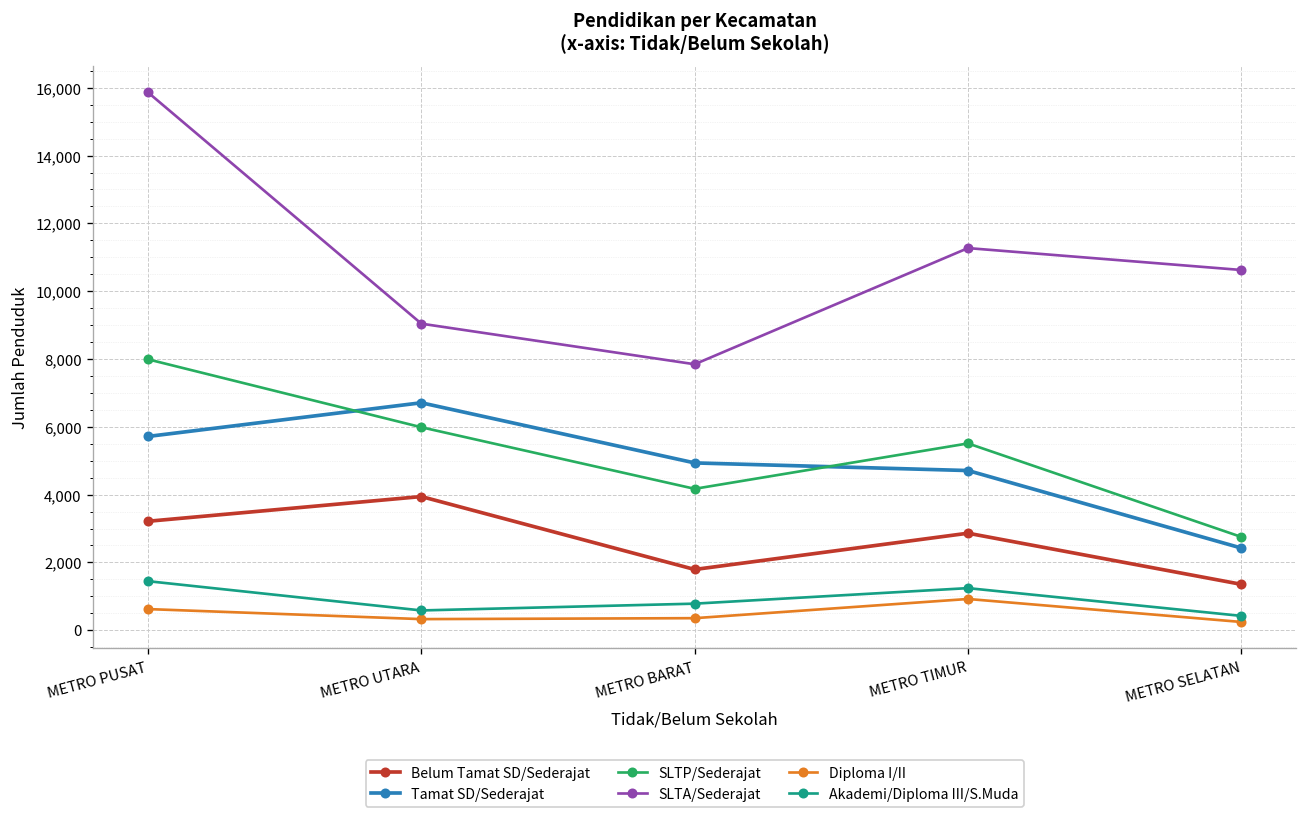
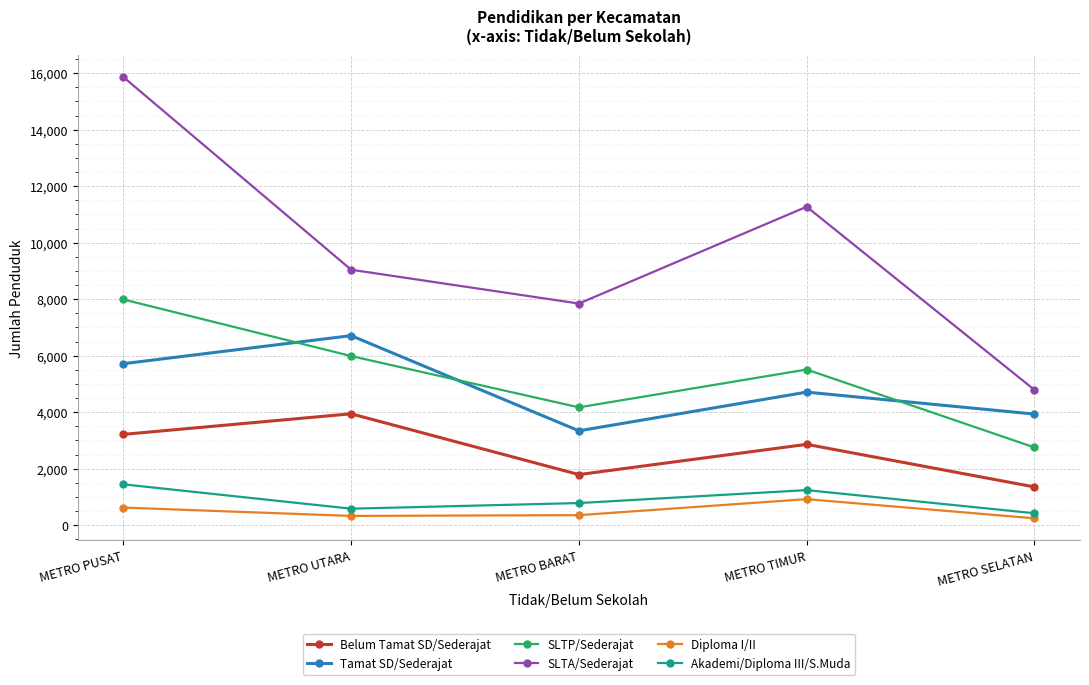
Tamat SD/Sederajat, METRO BARAT: 4,900 -> 3,300
Tamat SD/Sederajat, METRO SELATAN: 2,400 -> 3,900
SLTA/Sederajat, METRO SELATAN: 10,600 -> 4,800
